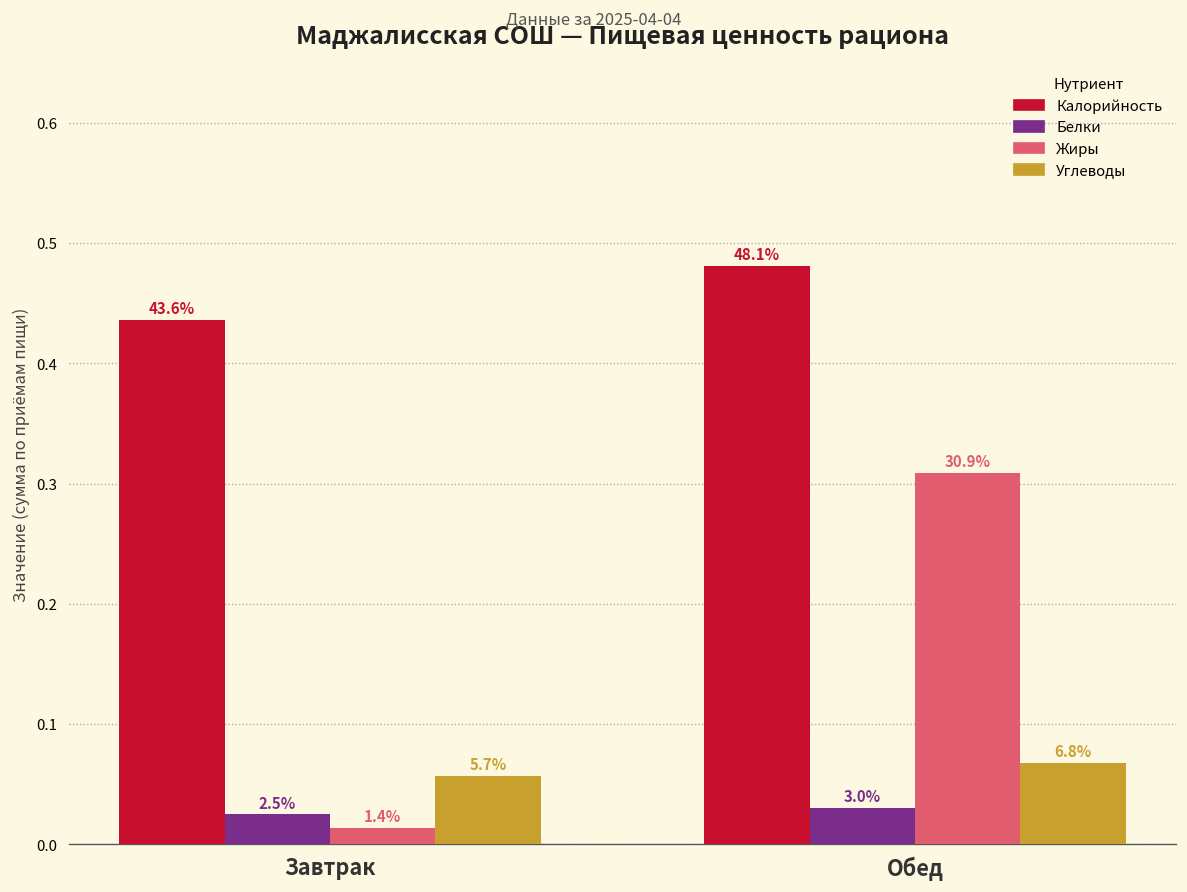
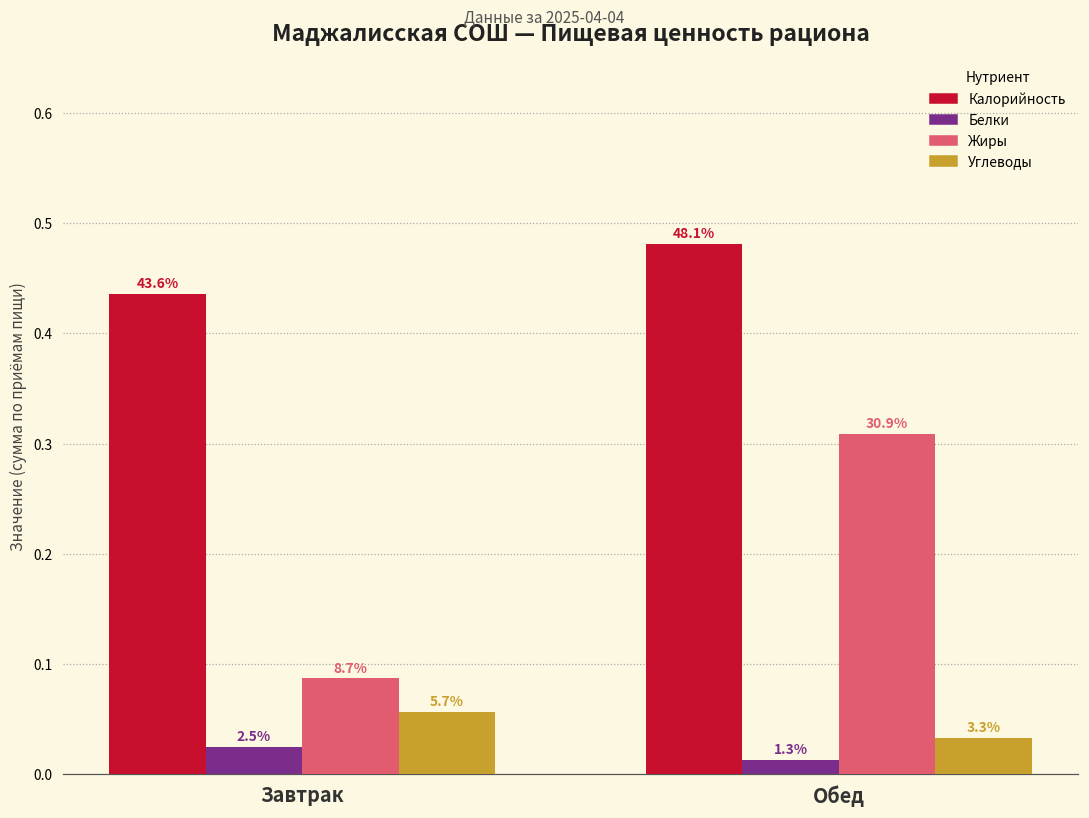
Жиры, Завтрак: 1.4% -> 8.7%
Белки, Обед: 3.0% -> 1.3%
Углеводы, Обед: 6.8% -> 3.3%
